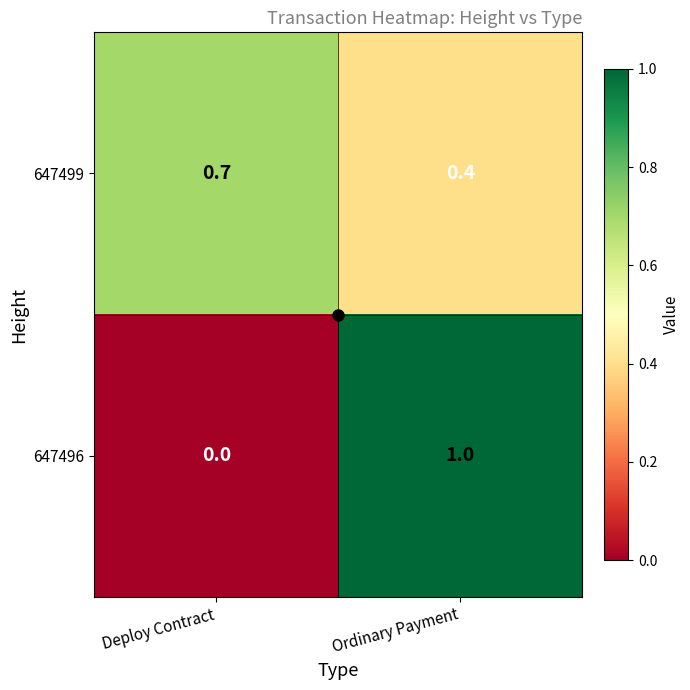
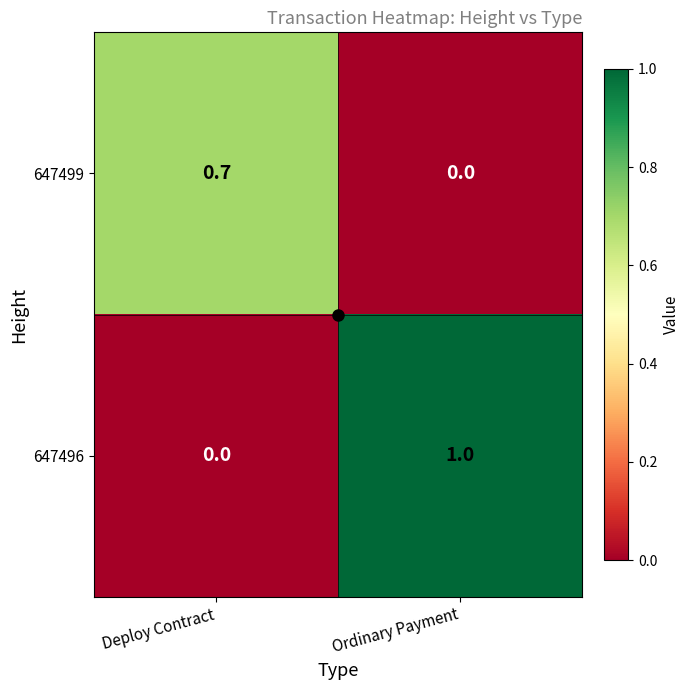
647499, Ordinary Payment: 0.4 -> 0.0
